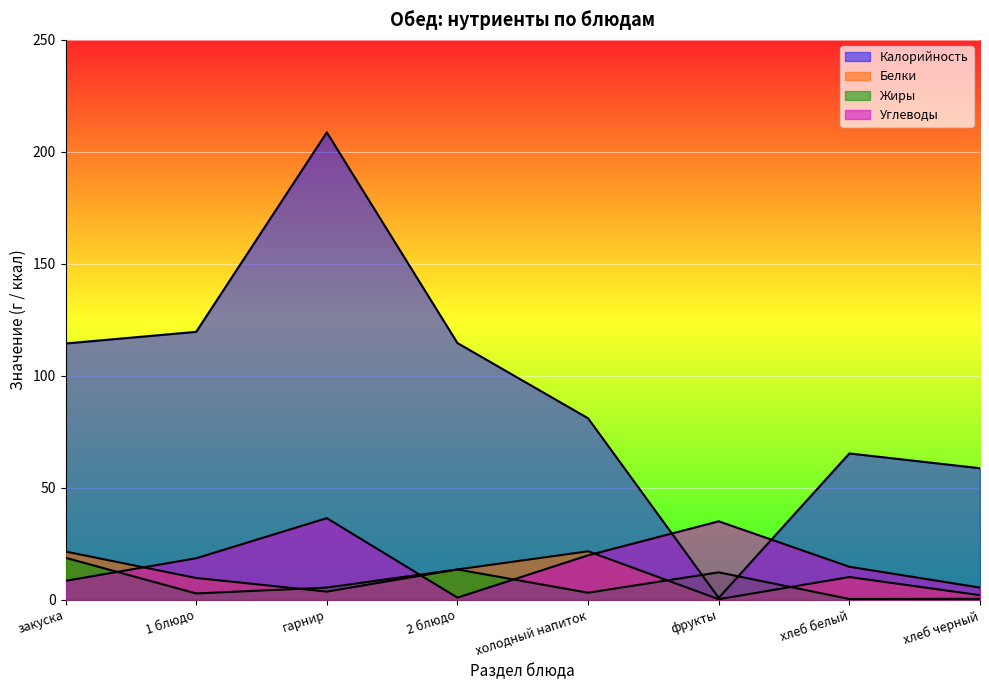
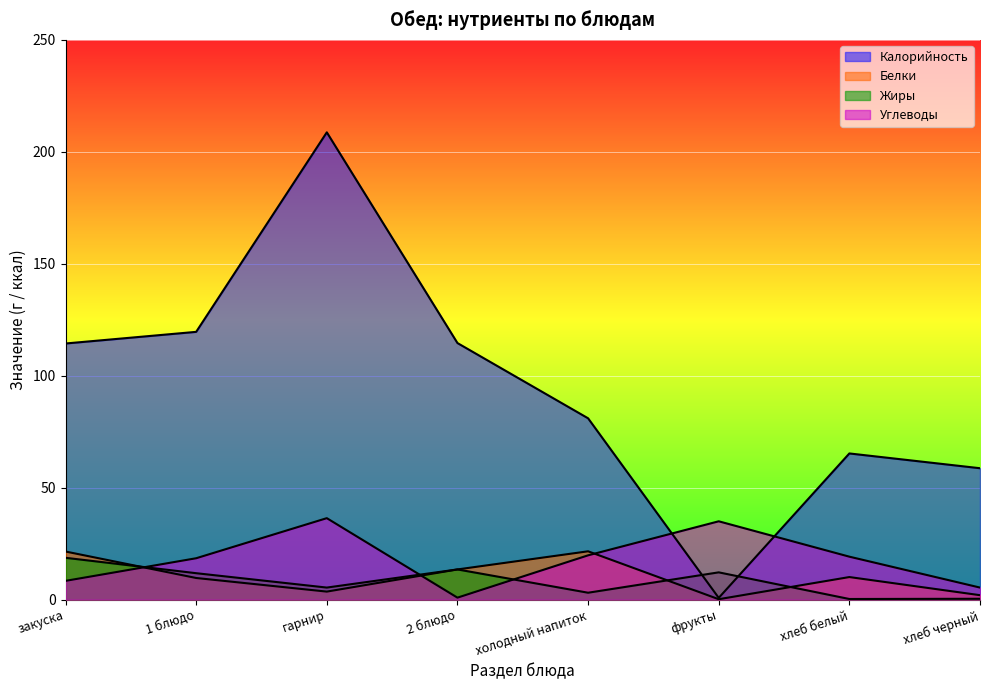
Жиры, 1 блюдо: 3 -> 12
Углеводы, хлеб белый: 15 -> 19
